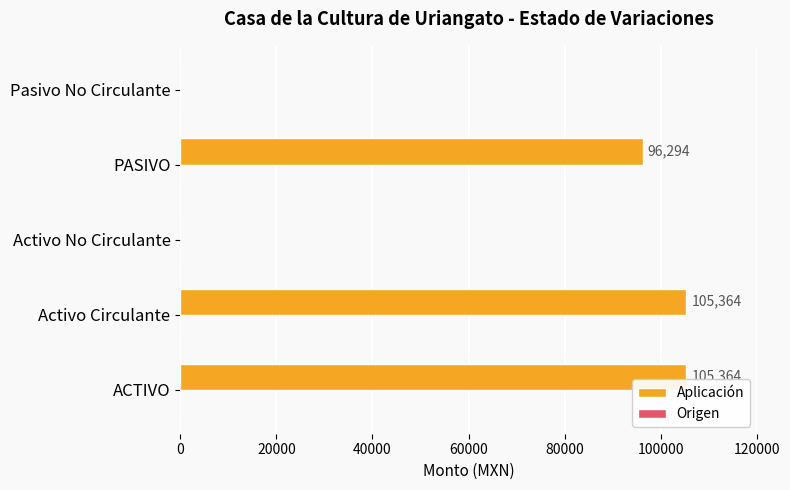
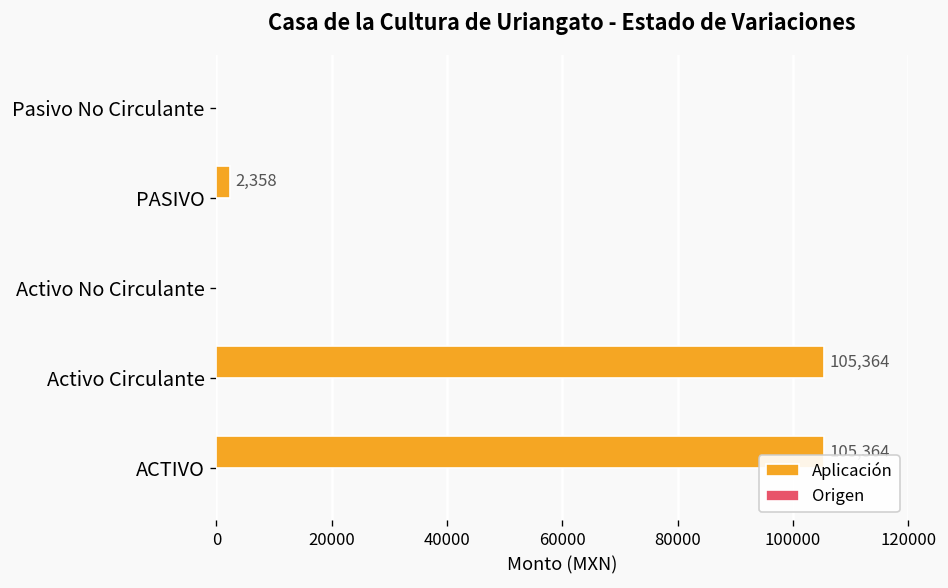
Aplicación, PASIVO: 96,294 -> 2,358
